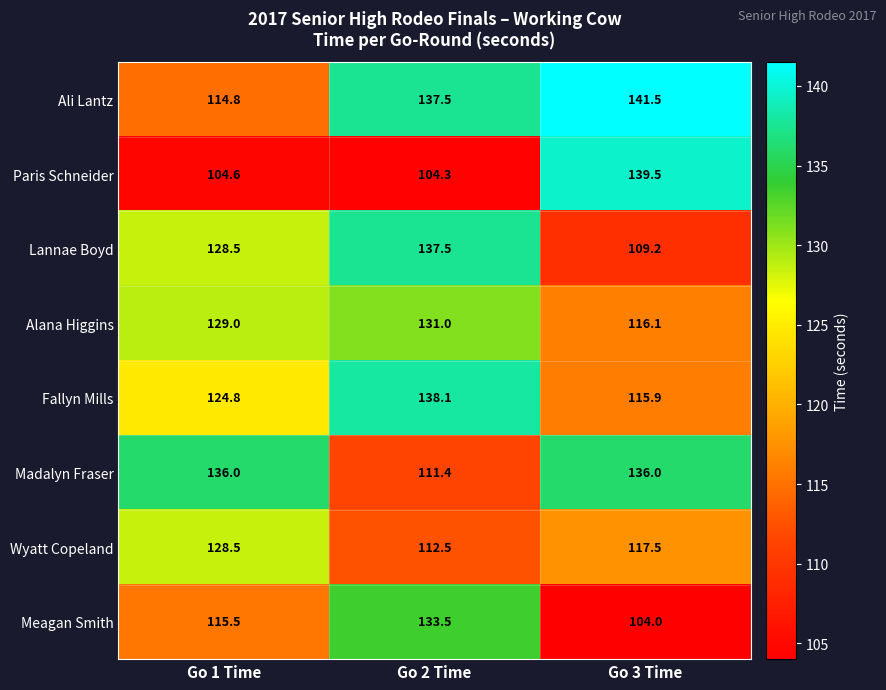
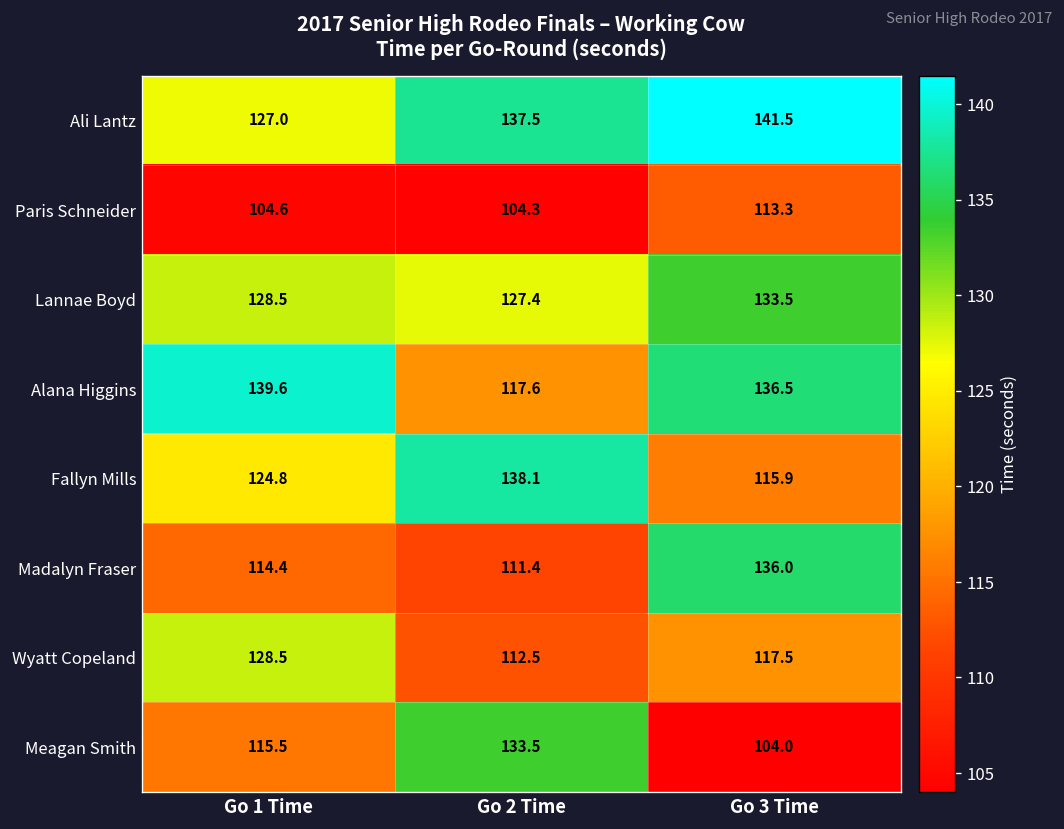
Ali Lantz, Go 1 Time: 114.8 -> 127.0
Paris Schneider, Go 3 Time: 139.5 -> 113.3
Lannae Boyd, Go 2 Time: 137.5 -> 127.4
Lannae Boyd, Go 3 Time: 109.2 -> 133.5
Alana Higgins, Go 1 Time: 129.0 -> 139.6
Alana Higgins, Go 2 Time: 131.0 -> 117.6
Alana Higgins, Go 3 Time: 116.1 -> 136.5
Madalyn Fraser, Go 1 Time: 136.0 -> 114.4
